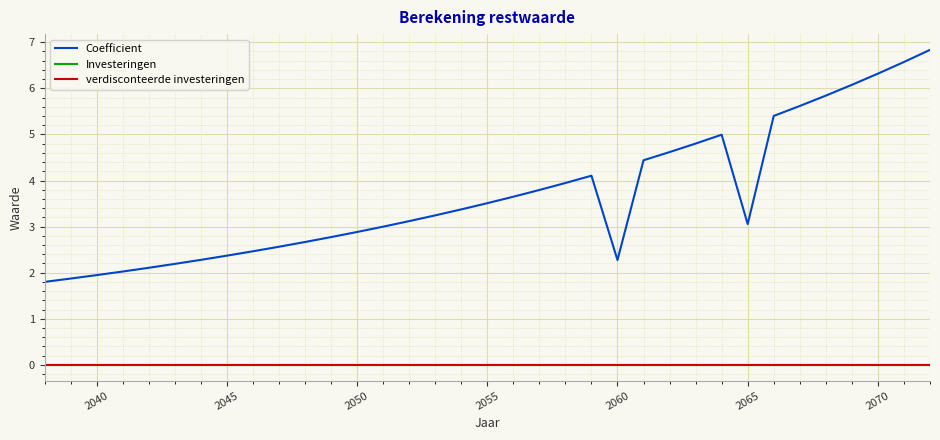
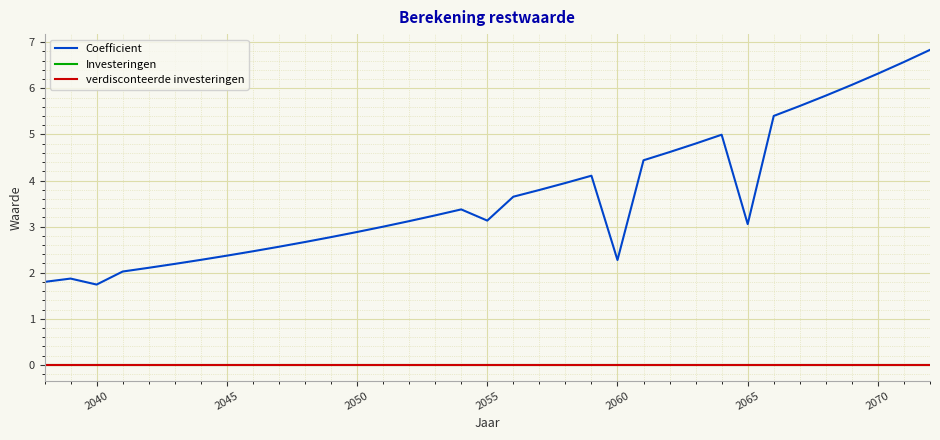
Coefficient, 2040: 1.9 -> 1.7
Coefficient, 2055: 3.5 -> 3.1
